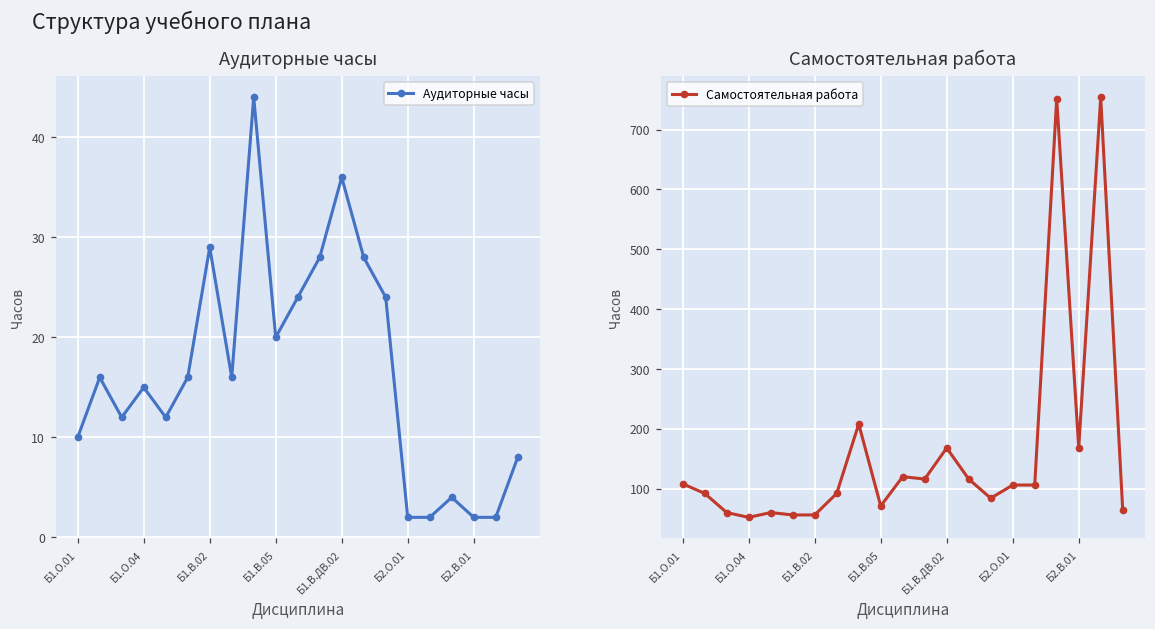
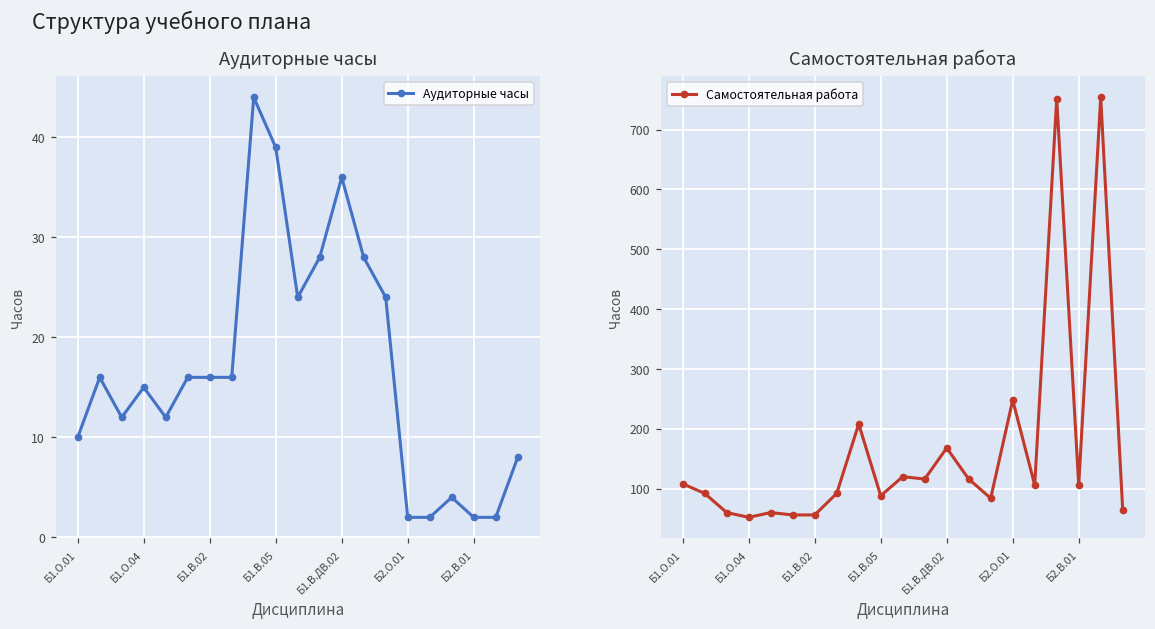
Аудиторные часы, Б1.В.02: 29 -> 16
Аудиторные часы, Б1.В.05: 20 -> 39
Самостоятельная работа, Б1.В.05: 70 -> 90
Самостоятельная работа, Б2.О.01: 110 -> 250
Самостоятельная работа, Б2.В.01: 170 -> 110
